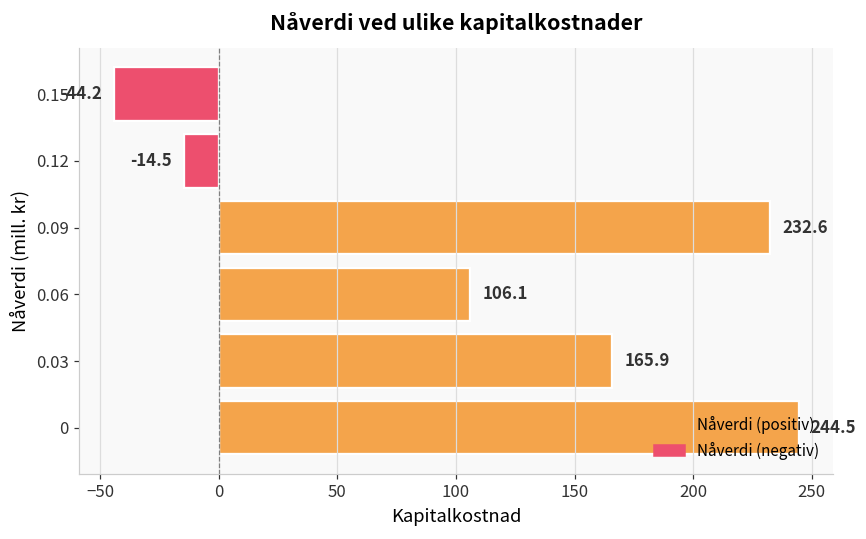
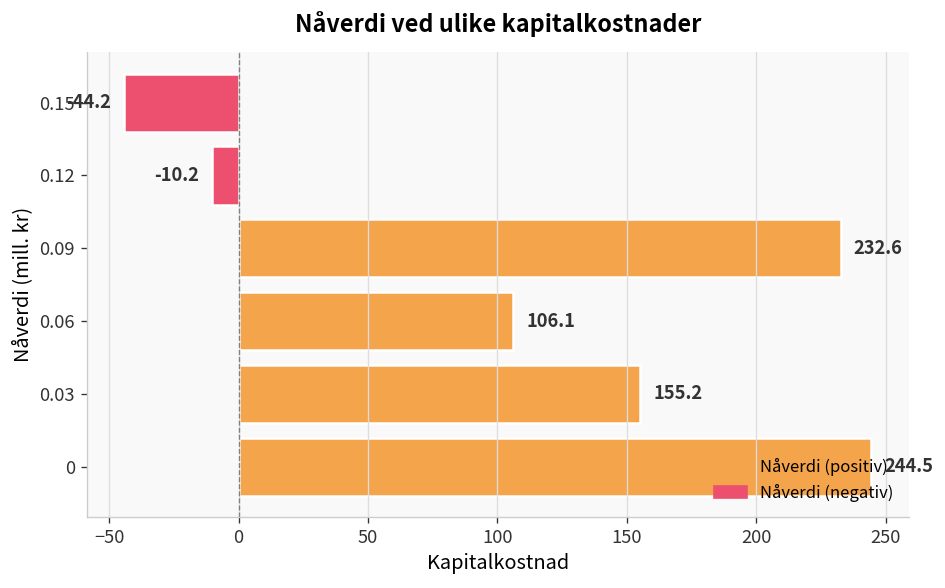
0.12: -14.5 -> -10.2
0.03: 165.9 -> 155.2
